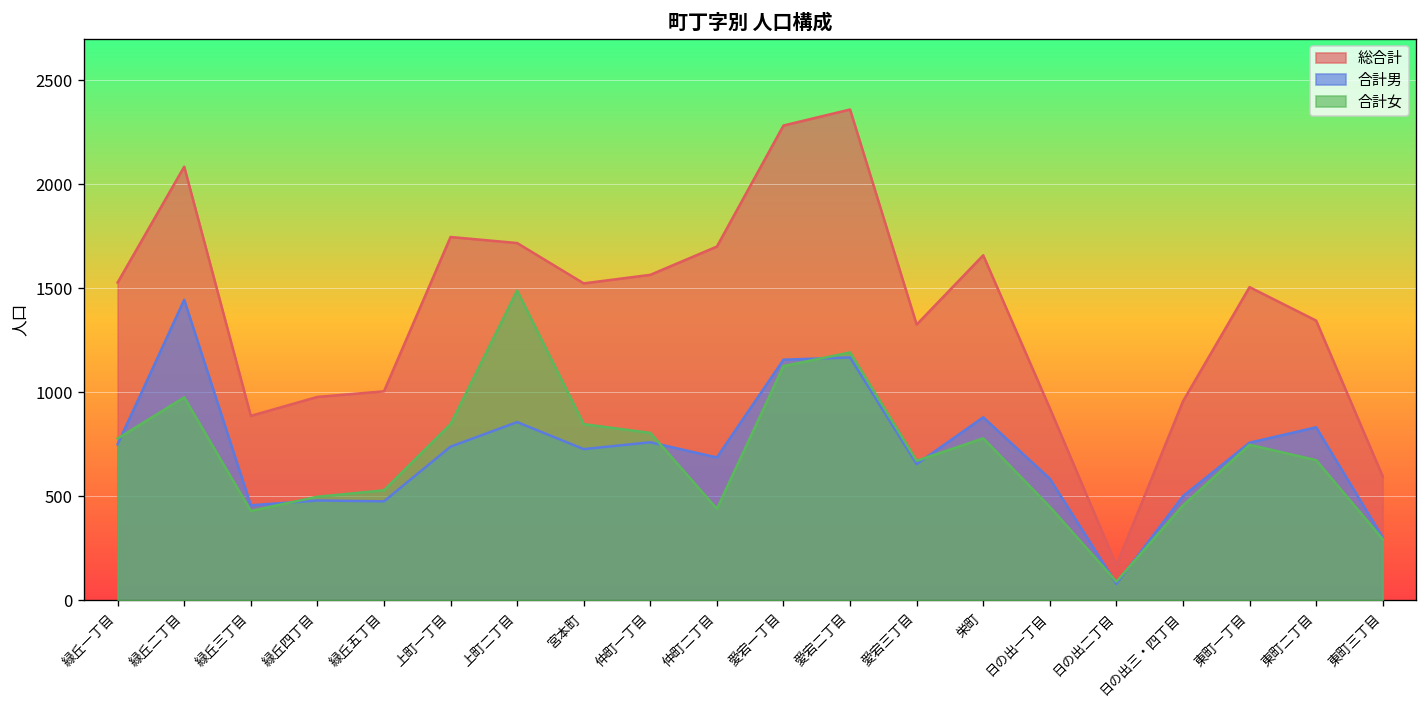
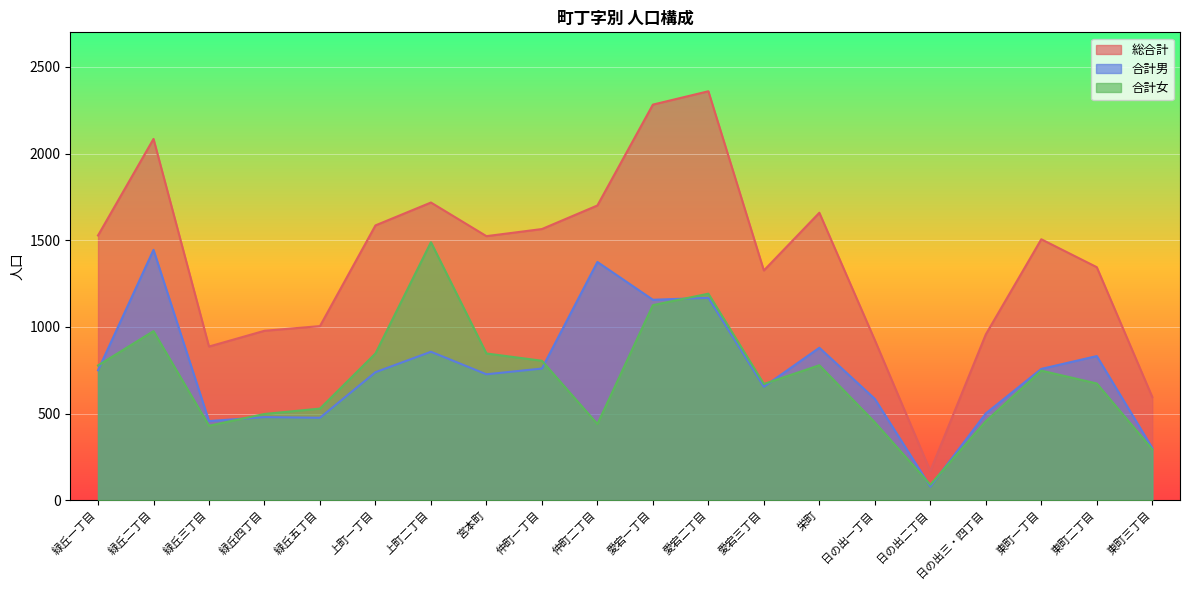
総合計, 上町一丁目: 1750 -> 1590
合計男, 仲町二丁目: 690 -> 1380
